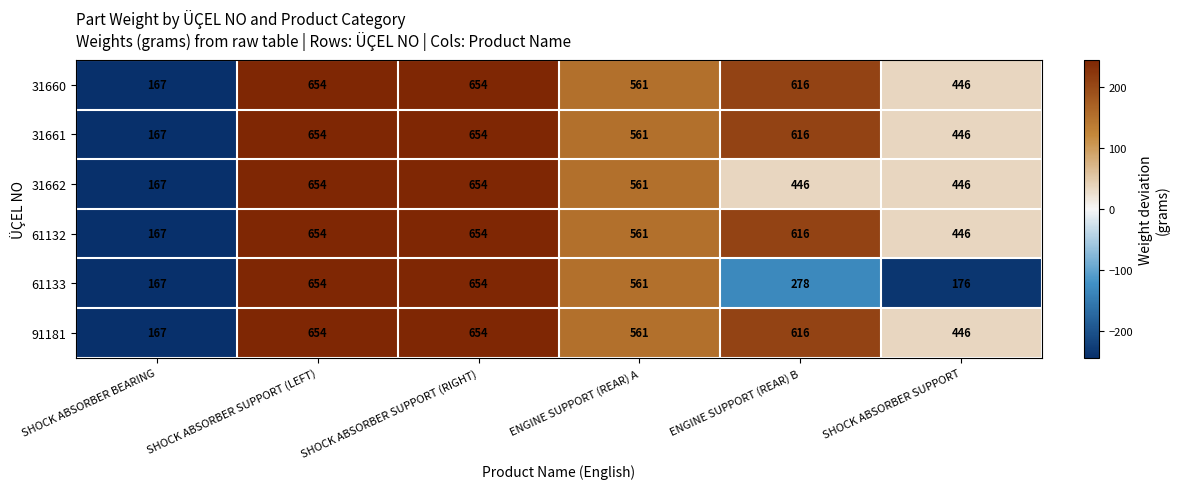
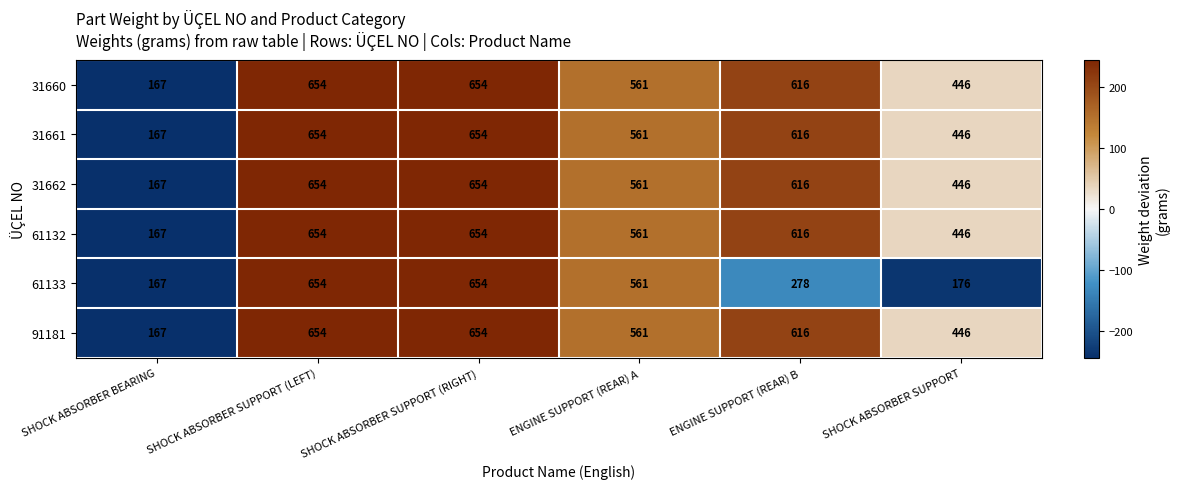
31662, ENGINE SUPPORT (REAR) B: 446 -> 616
